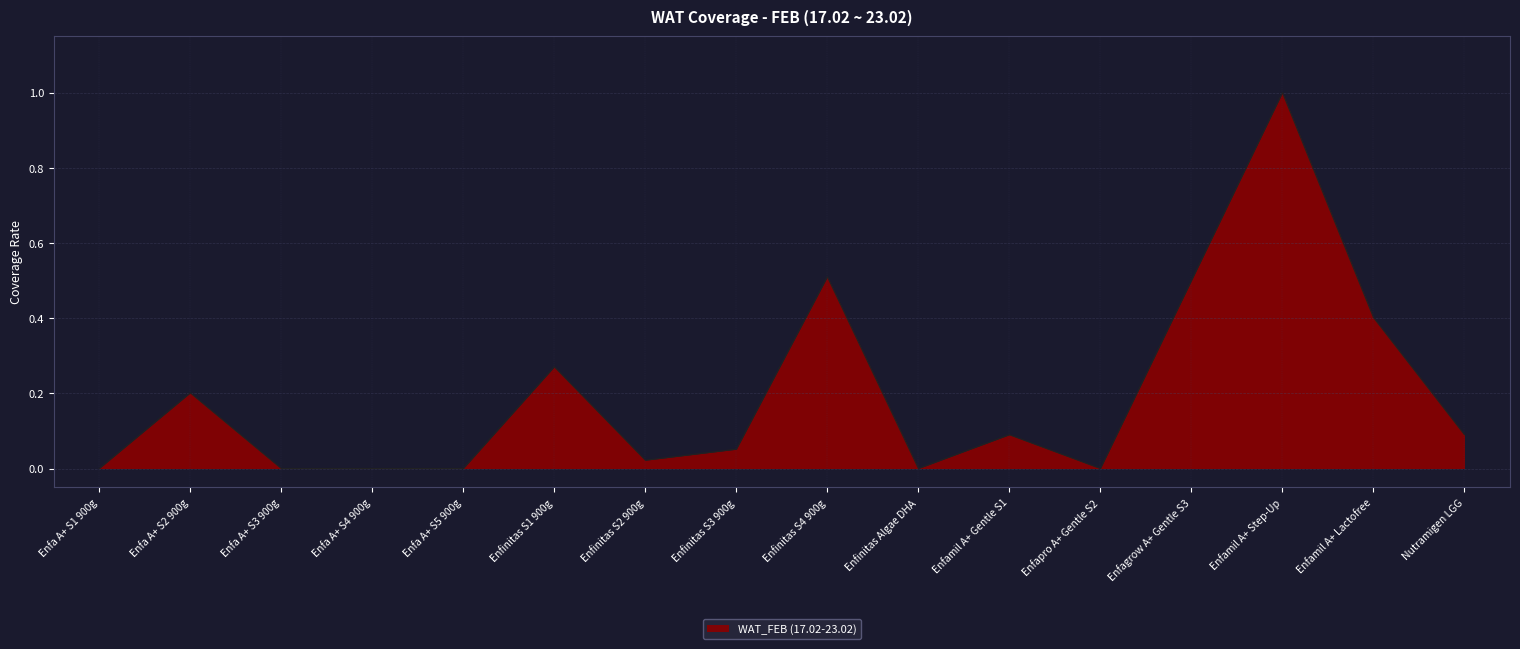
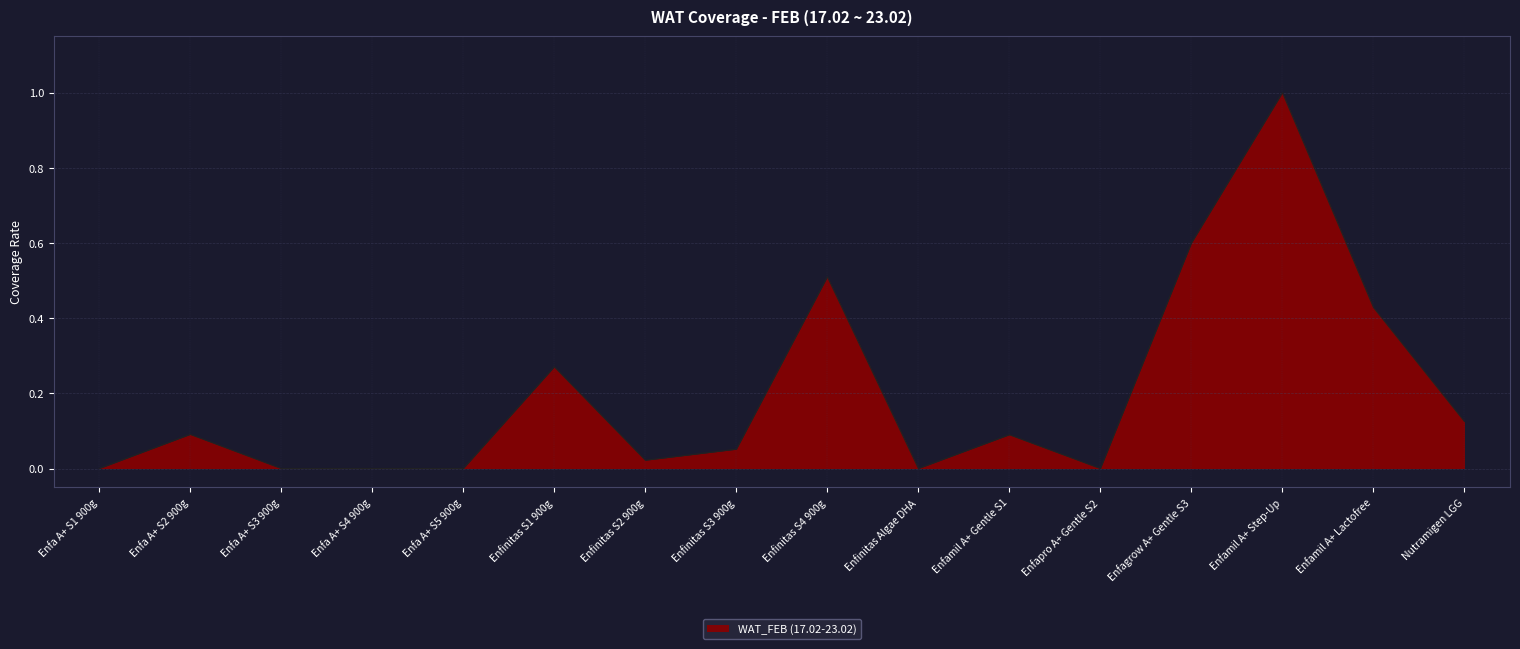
Enfa A+ S2 900g: 0.20 -> 0.09
Enfagrow A+ Gentle S3: 0.5 -> 0.6
Enfamil A+ Lactofree: 0.40 -> 0.43
Nutramigen LGG: 0.09 -> 0.13
